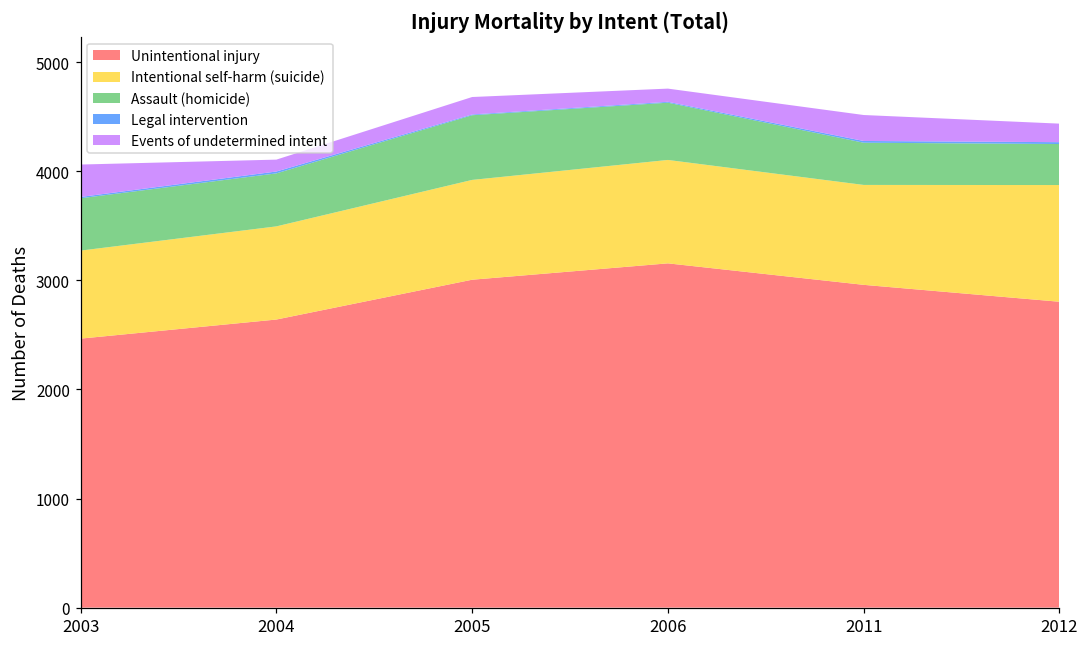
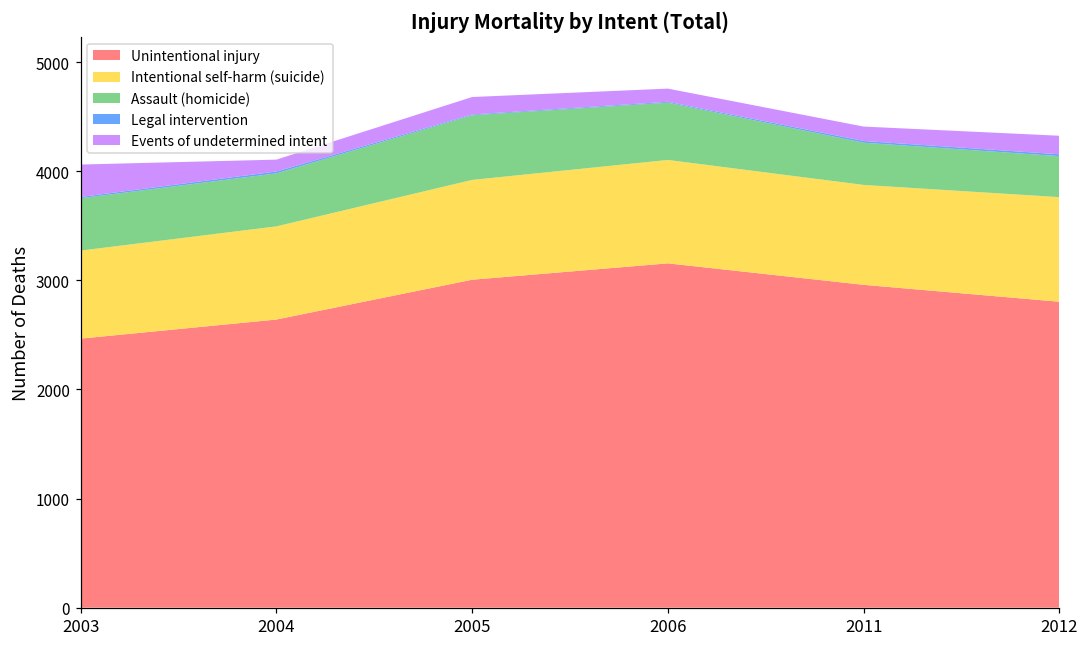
Events of undetermined intent, 2011: 200 -> 100
Intentional self-harm (suicide), 2012: 1100 -> 1000
